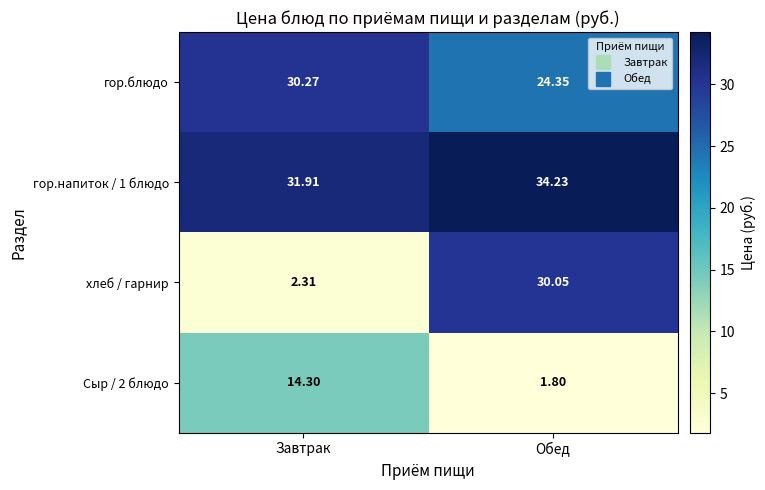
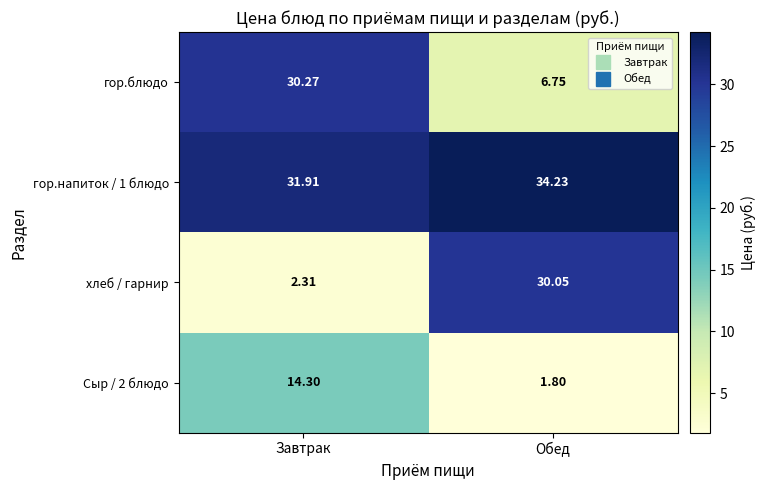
гор.блюдо, Обед: 24.35 -> 6.75
